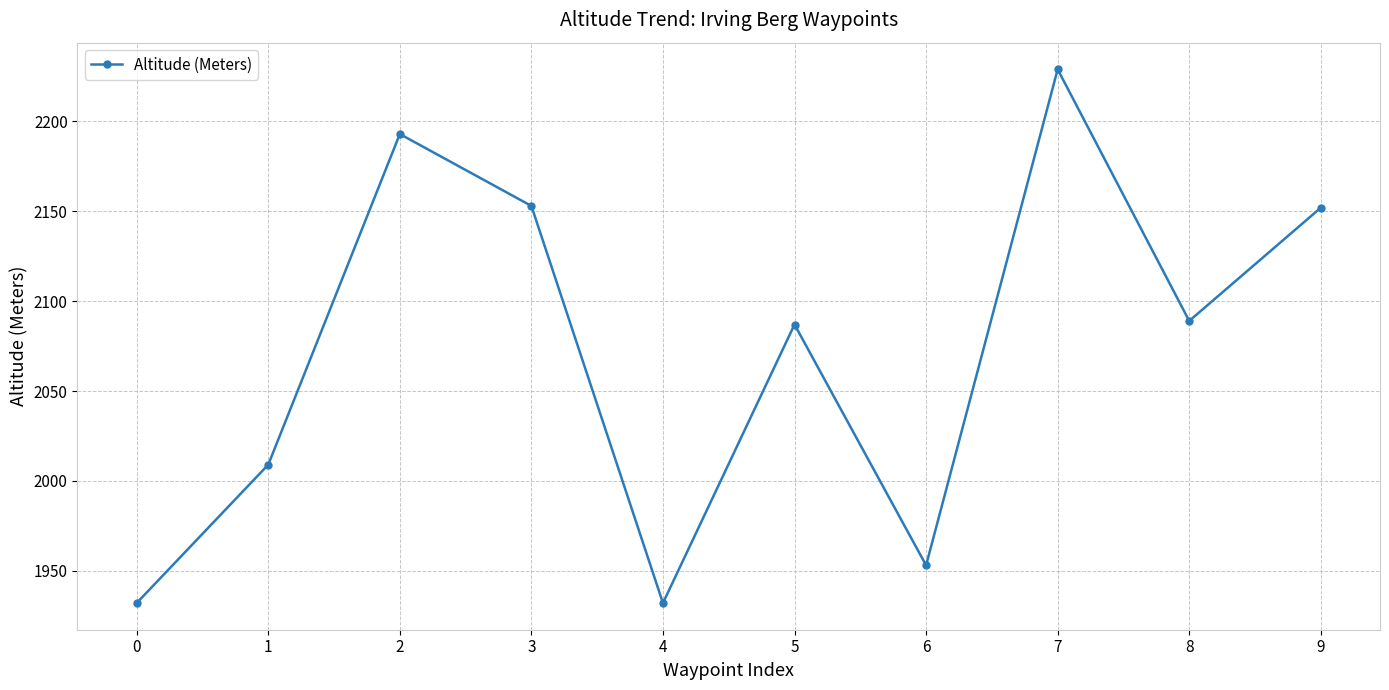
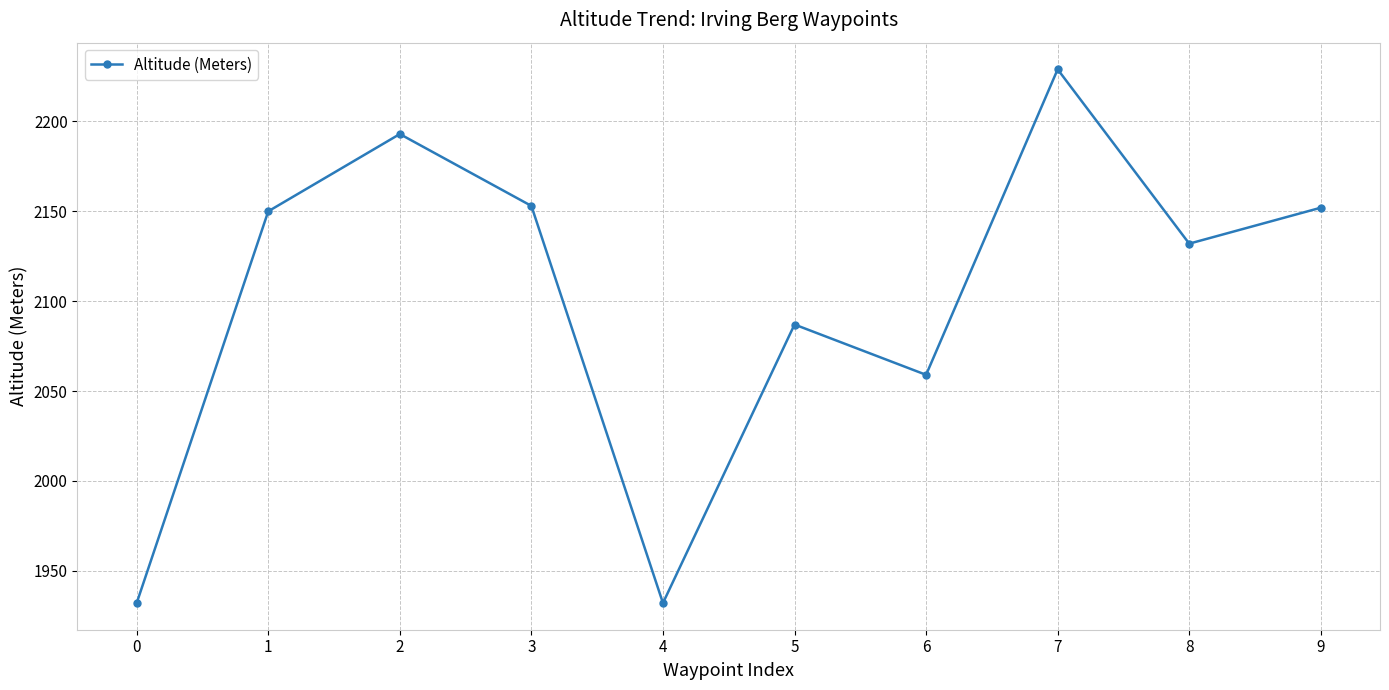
1: 2009 -> 2150
6: 1953 -> 2059
8: 2089 -> 2132
